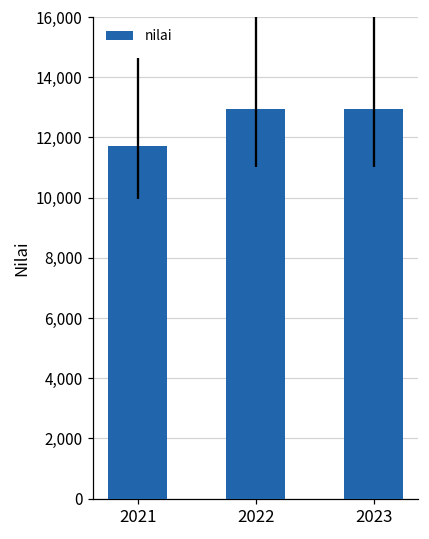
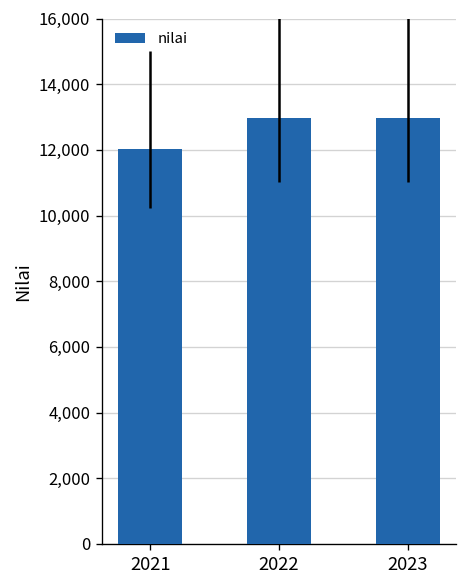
2021: 11,700 -> 12,000
